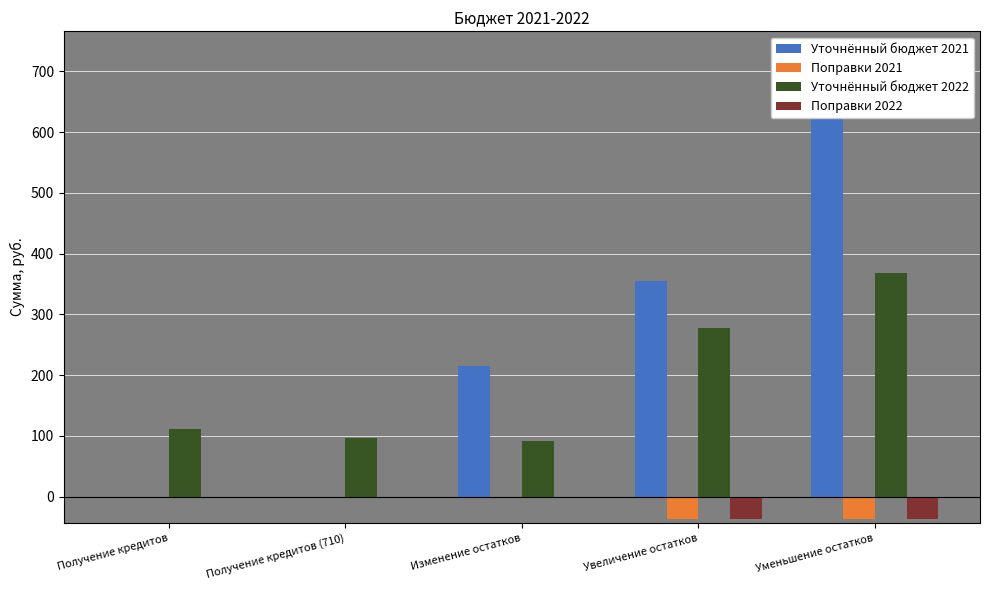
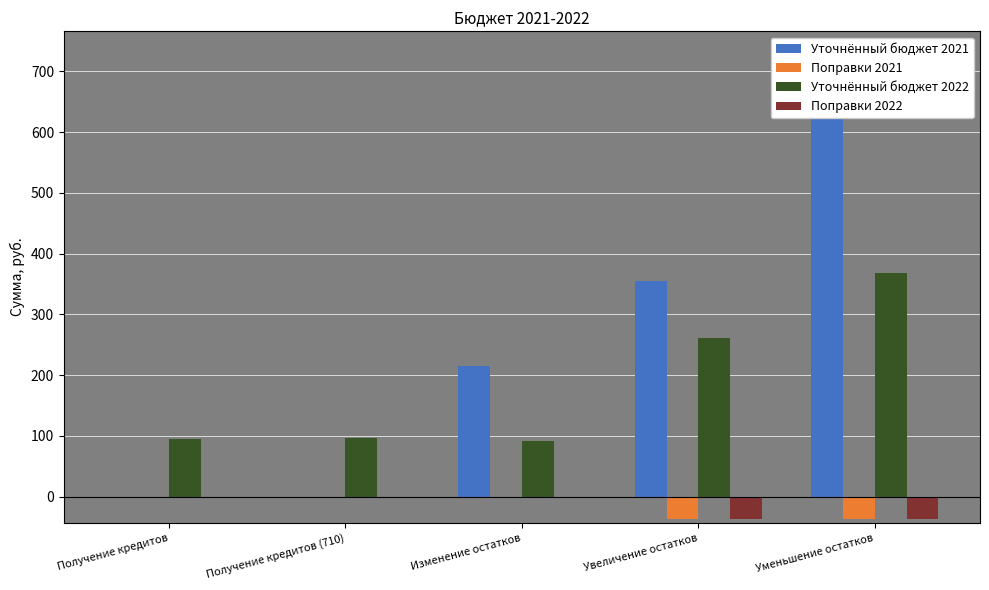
Уточнённый бюджет 2022, Получение кредитов: 110 -> 100
Уточнённый бюджет 2022, Увеличение остатков: 280 -> 260
